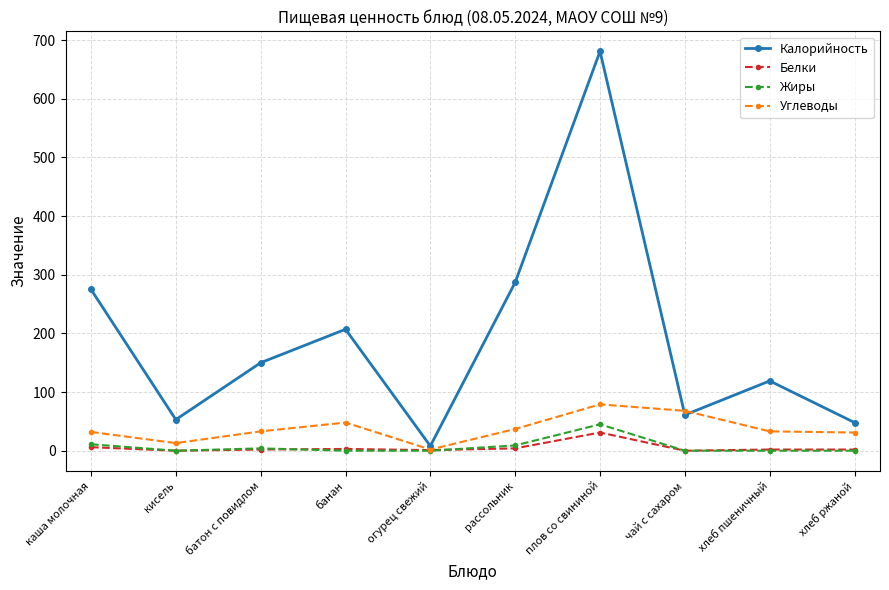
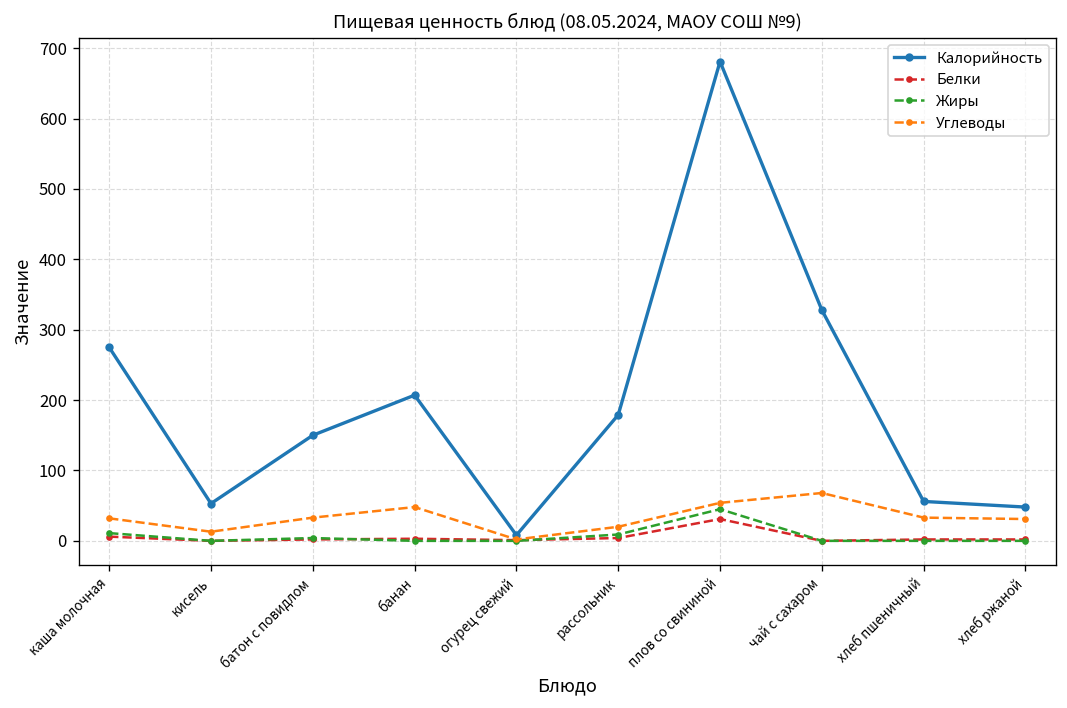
Калорийность, рассольник: 290 -> 180
Углеводы, рассольник: 40 -> 20
Углеводы, плов со свининой: 80 -> 50
Калорийность, чай с сахаром: 60 -> 330
Калорийность, хлеб пшеничный: 120 -> 60
